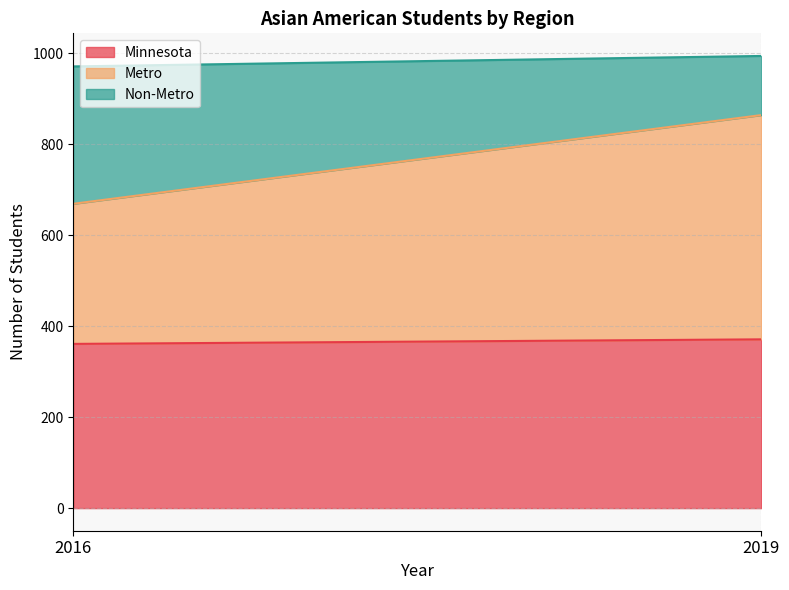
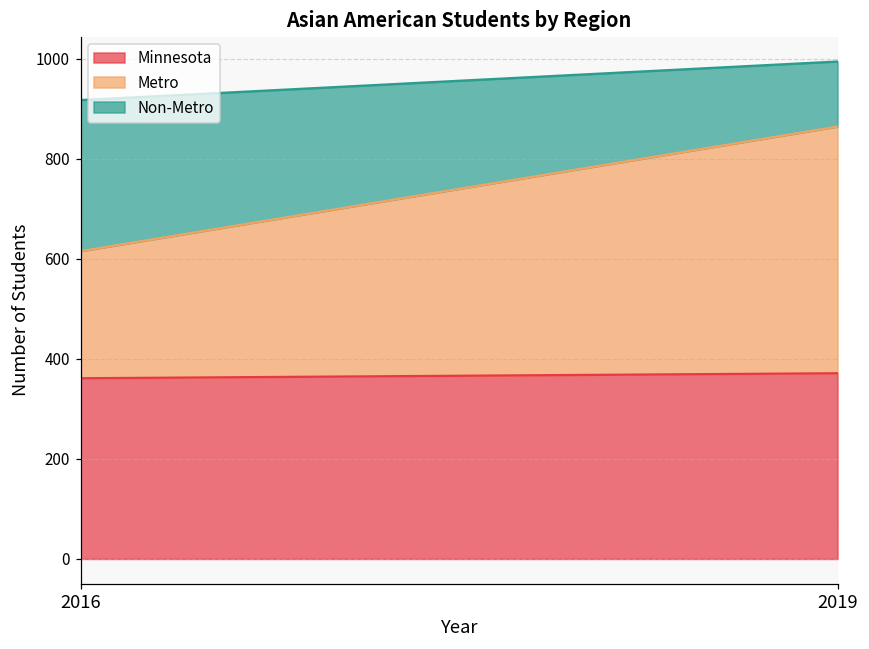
Metro, 2016: 310 -> 250
